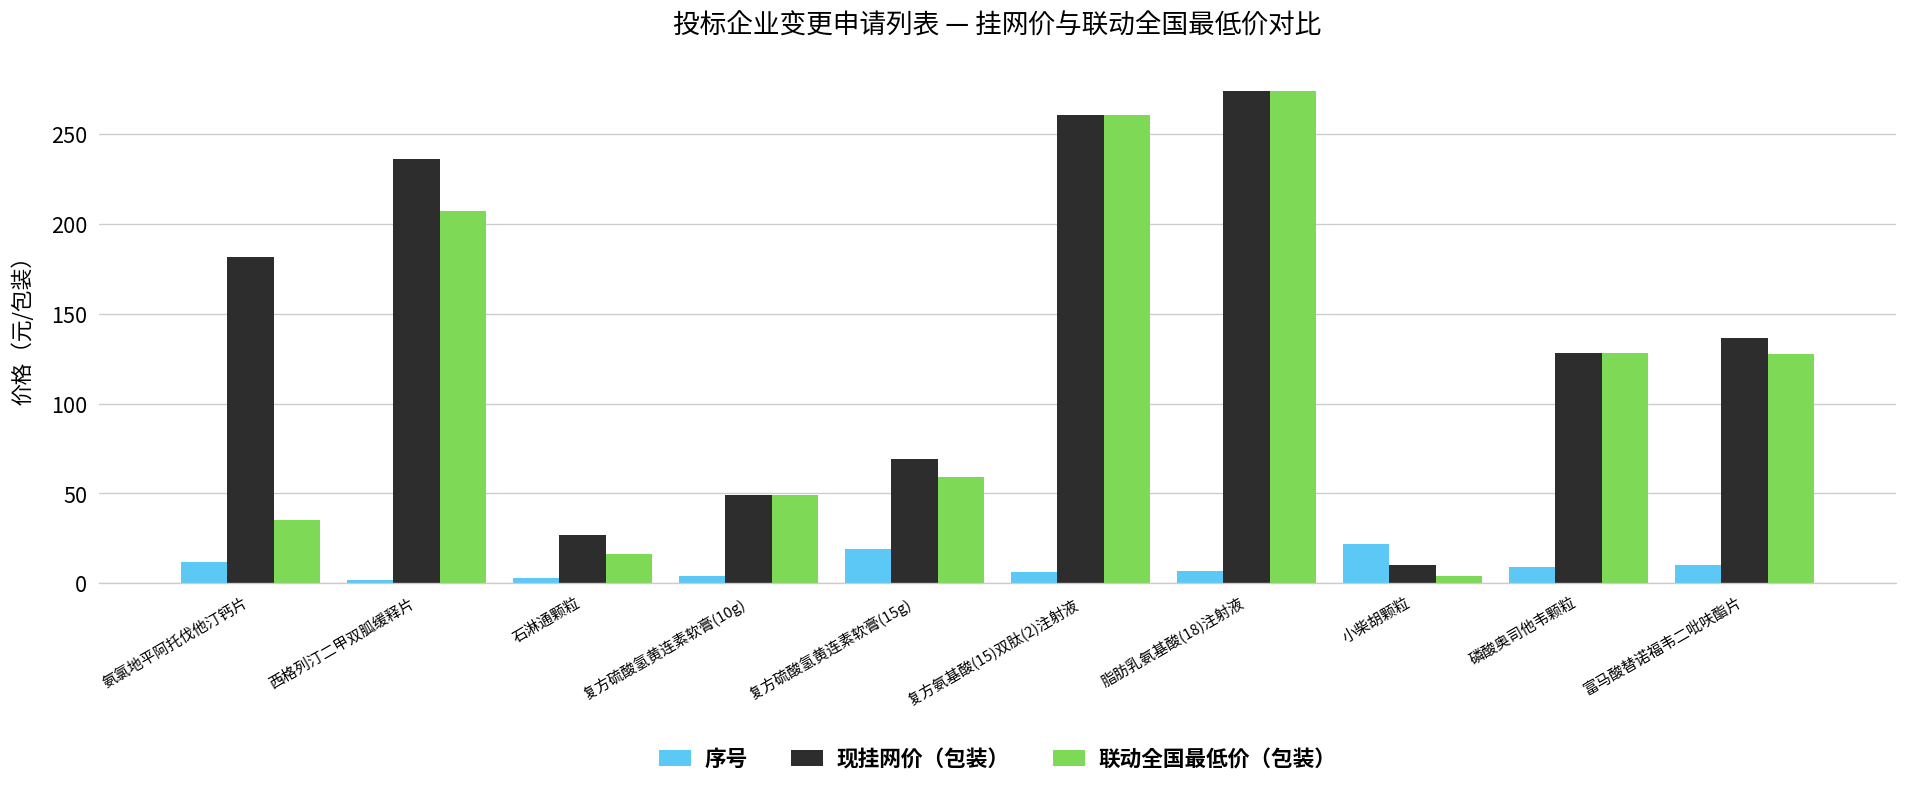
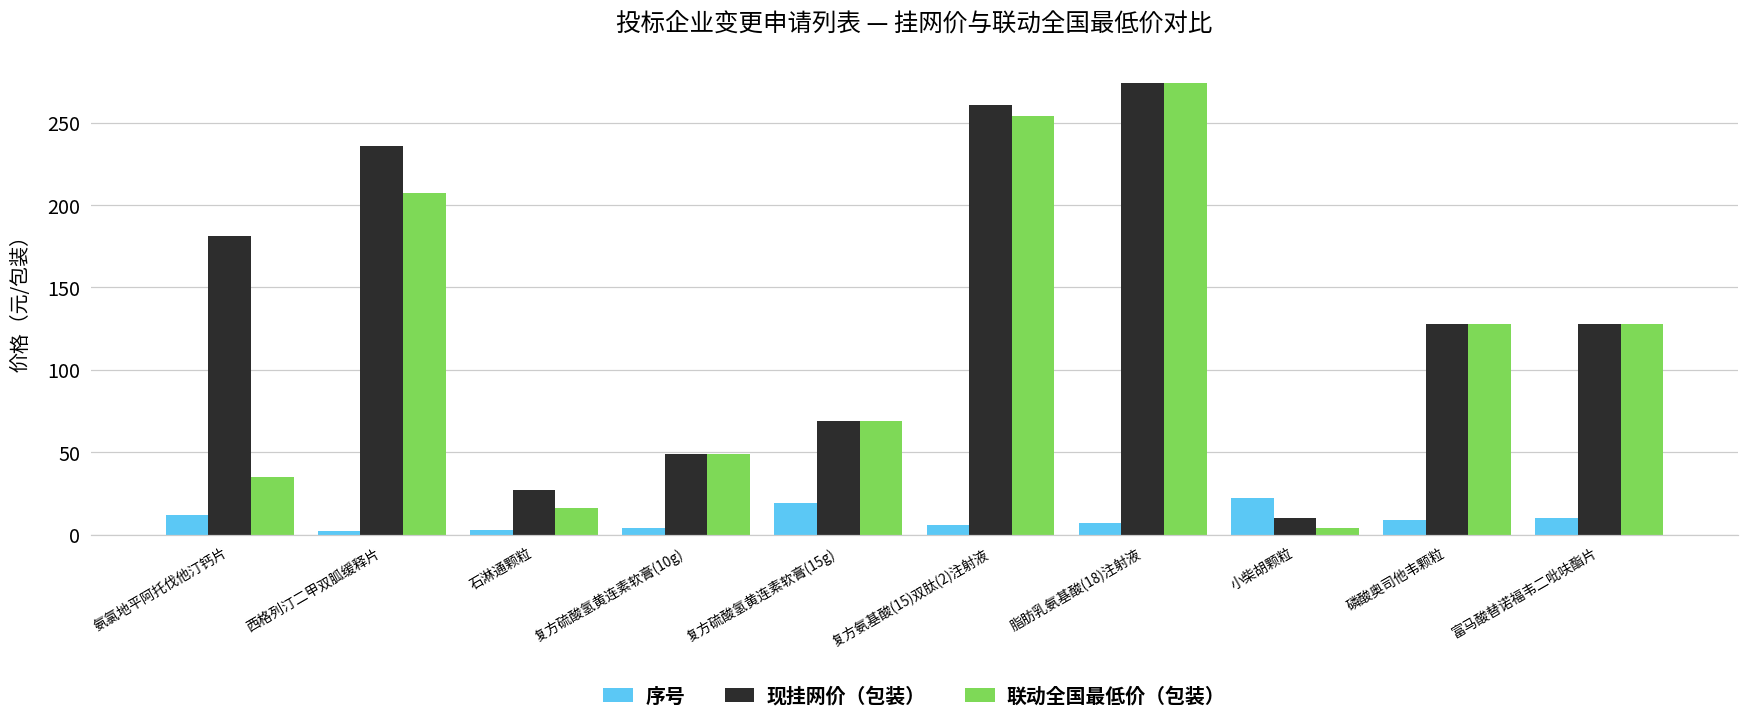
联动全国最低价（包装）, 复方硫酸氢黄连素软膏(15g): 59 -> 69
联动全国最低价（包装）, 复方氨基酸(15)双肽(2)注射液: 261 -> 254
现挂网价（包装）, 富马酸替诺福韦二吡呋酯片: 136 -> 128
